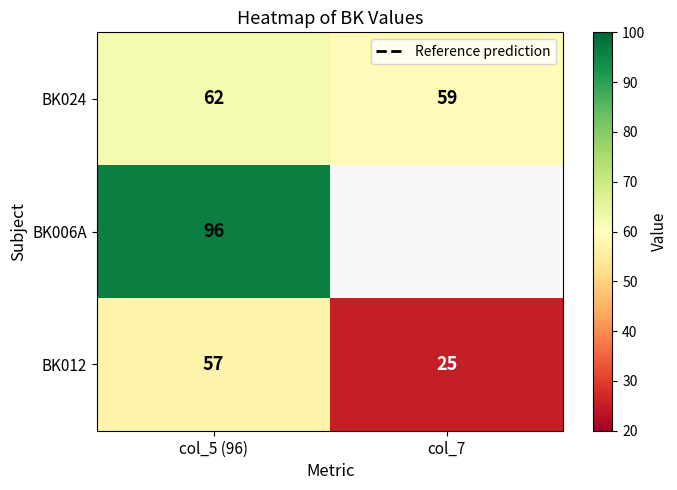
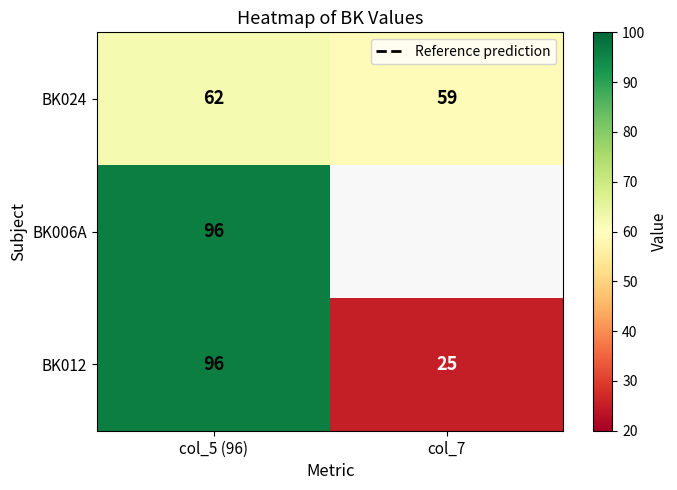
BK012, col_5 (96): 57 -> 96
